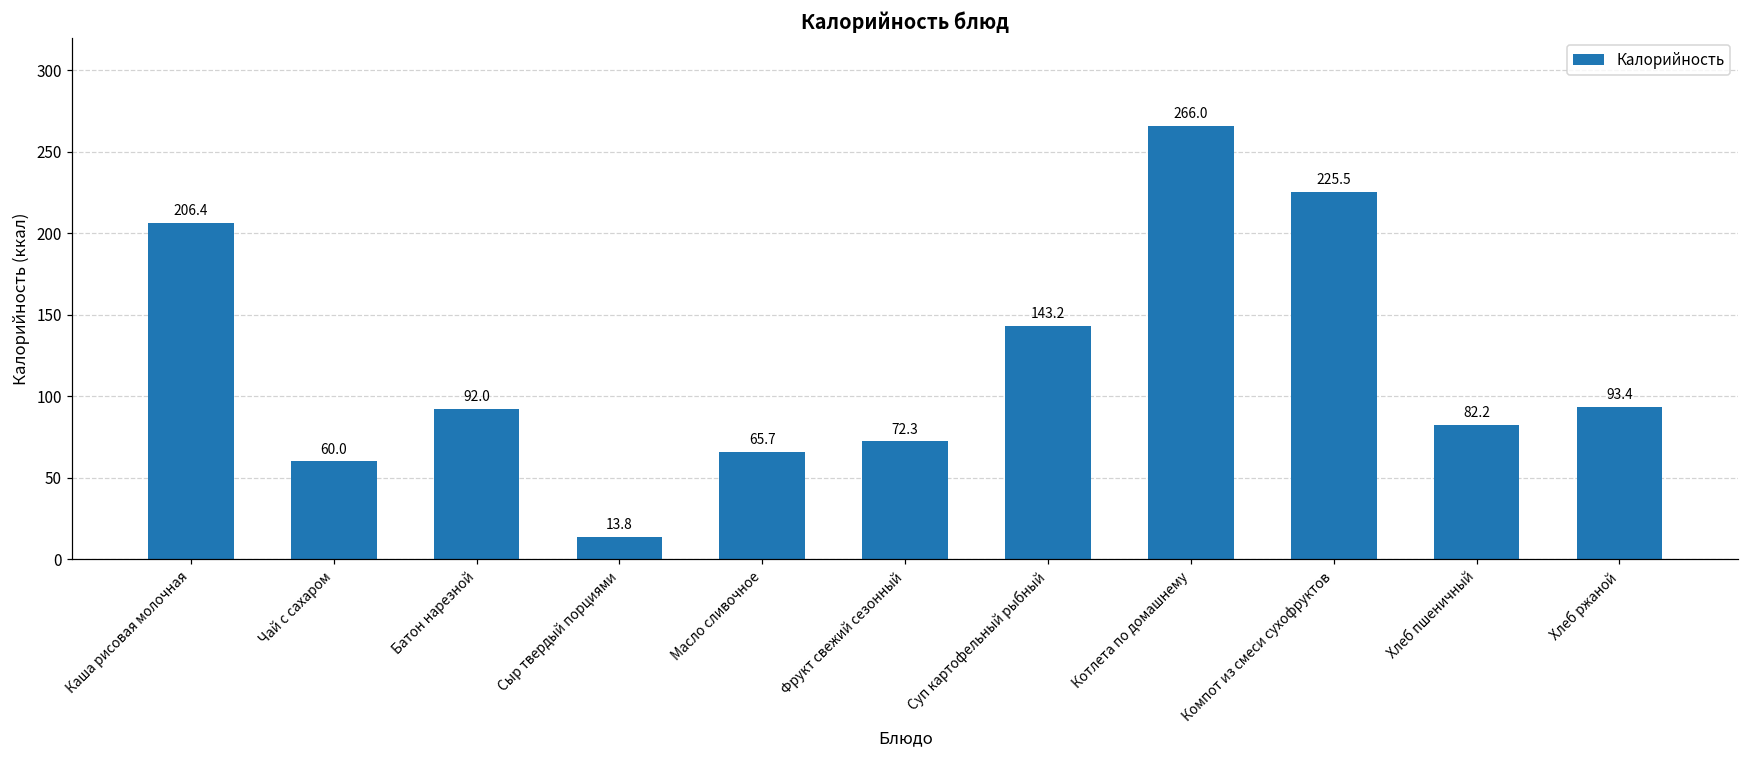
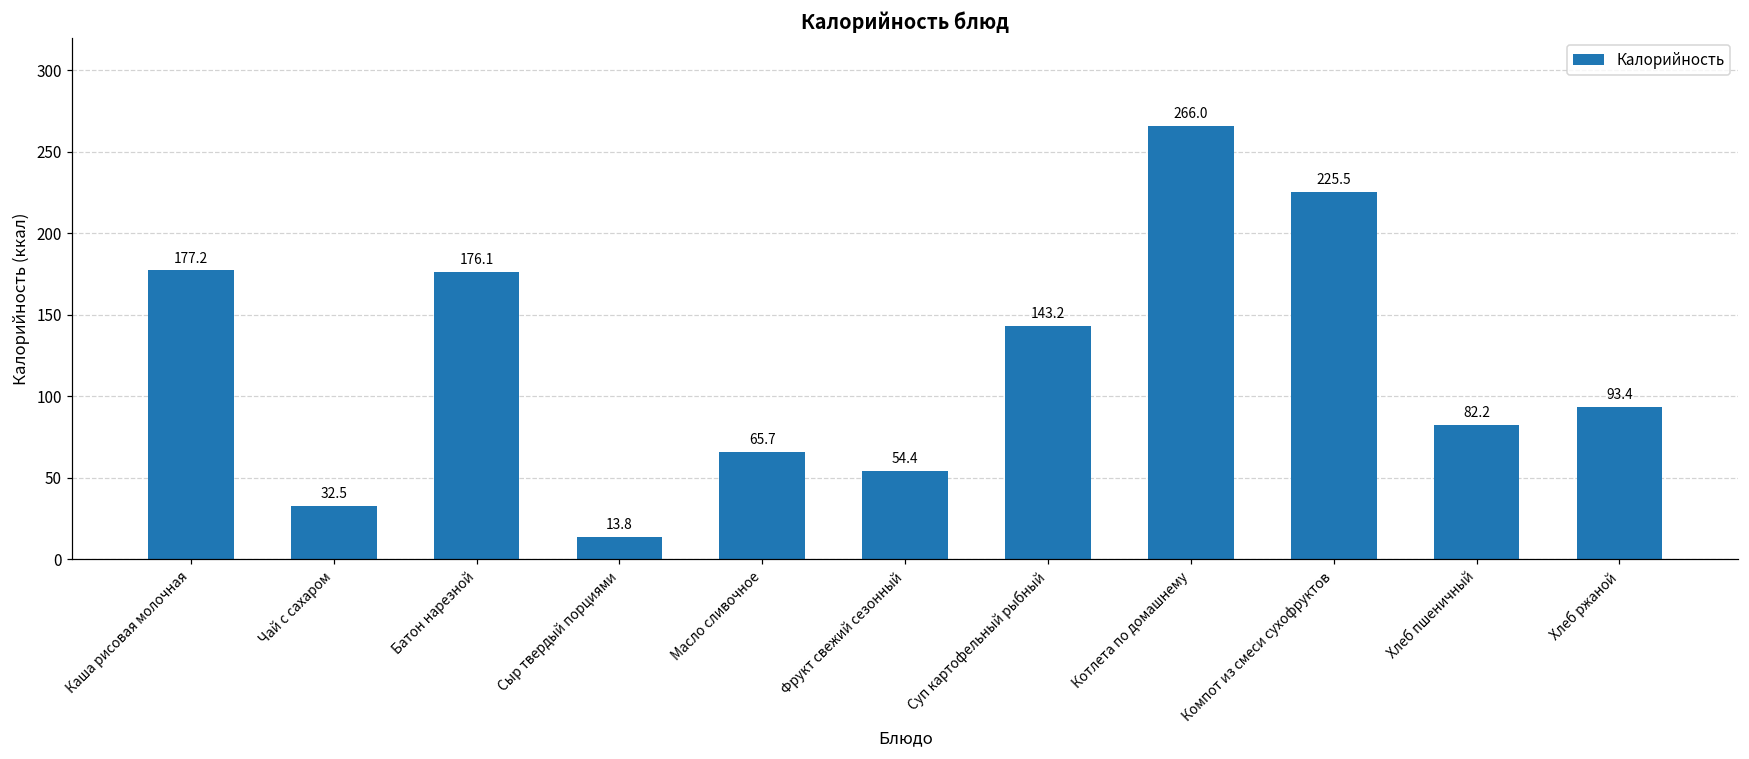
Каша рисовая молочная: 206.4 -> 177.2
Чай с сахаром: 60.0 -> 32.5
Батон нарезной: 92.0 -> 176.1
Фрукт свежий сезонный: 72.3 -> 54.4
